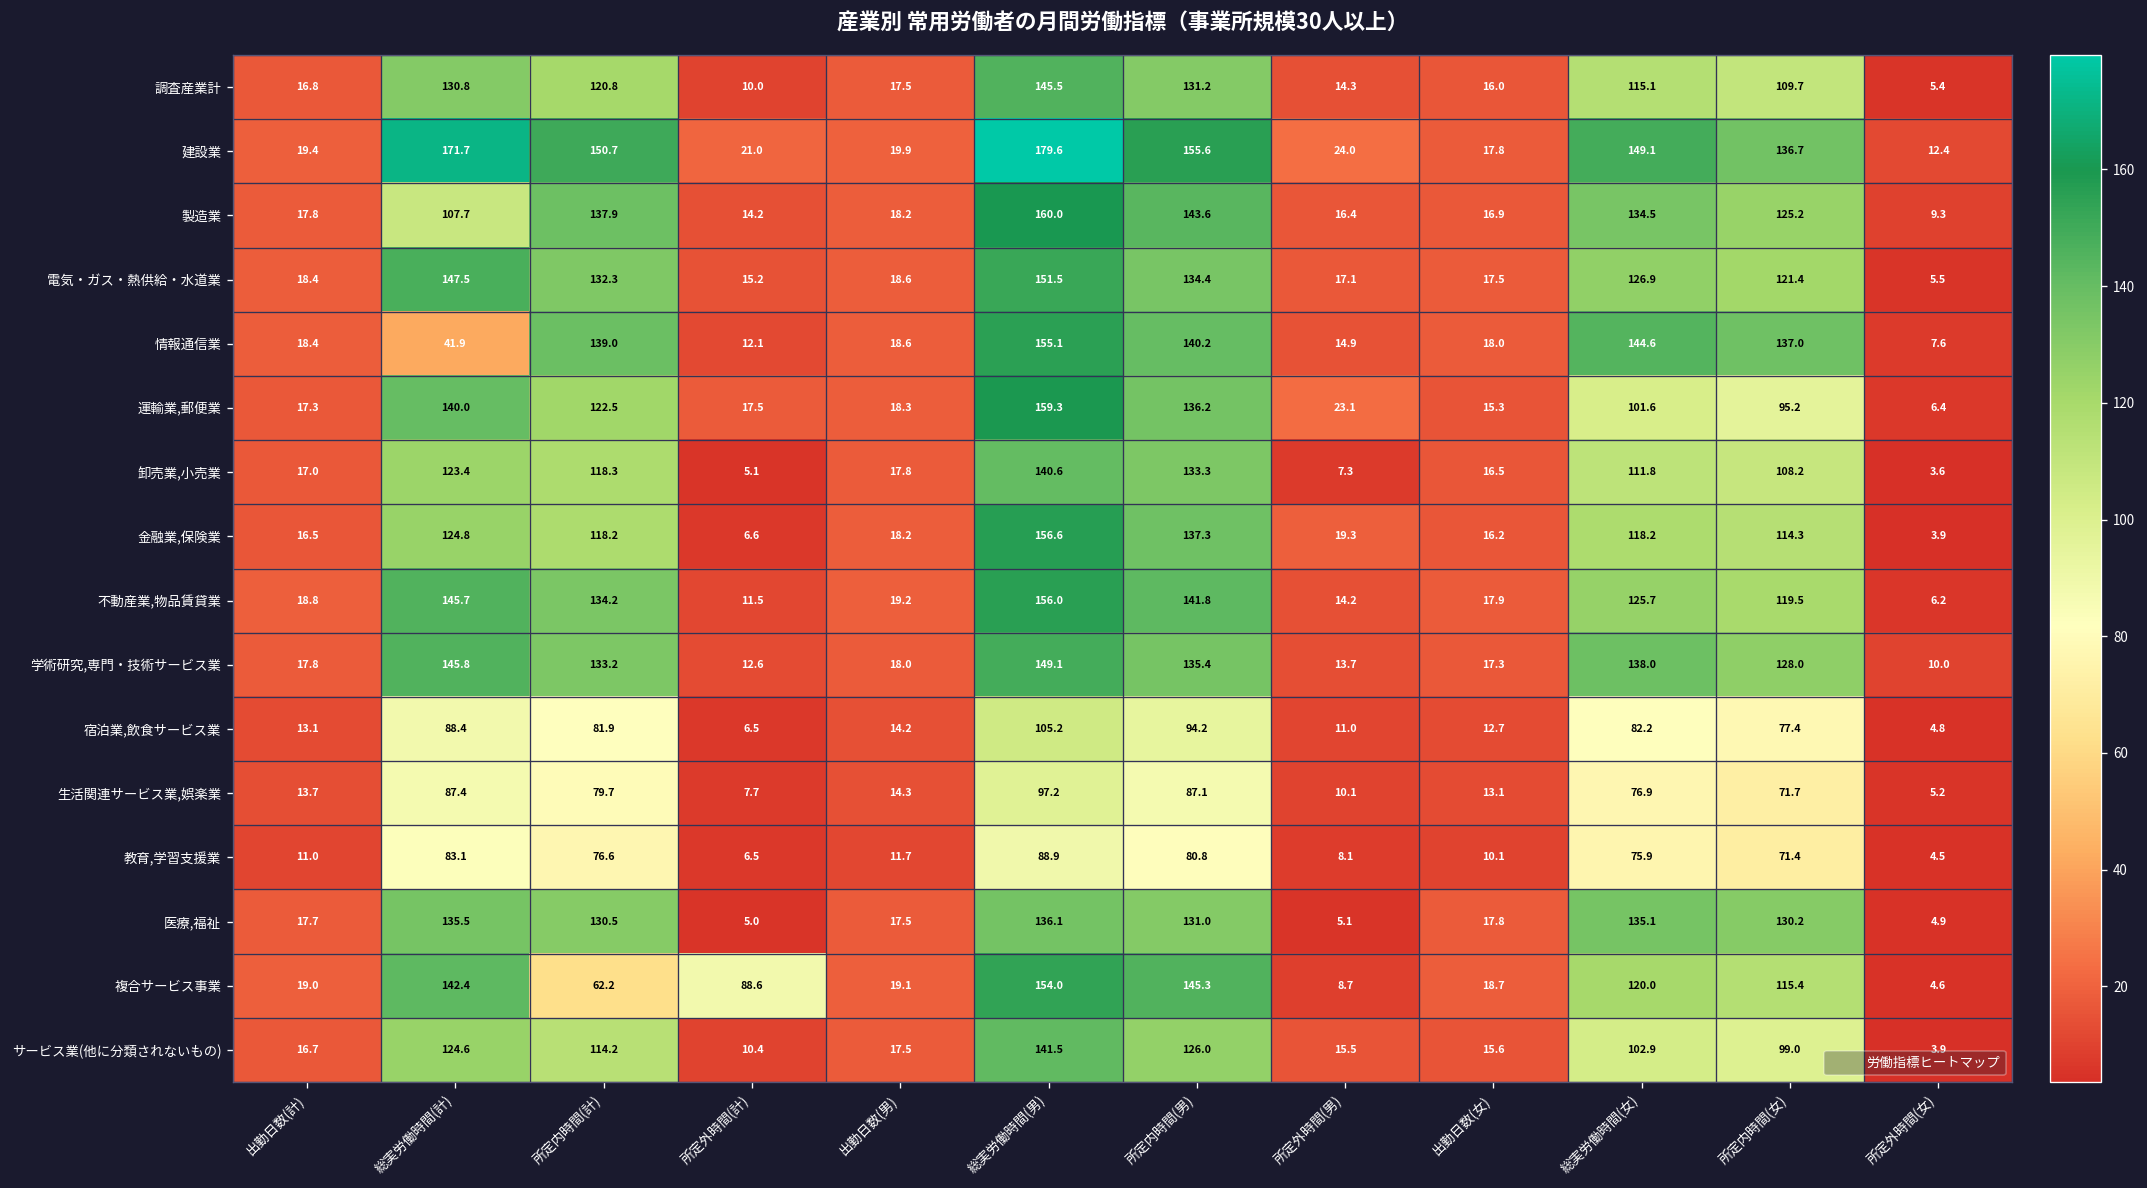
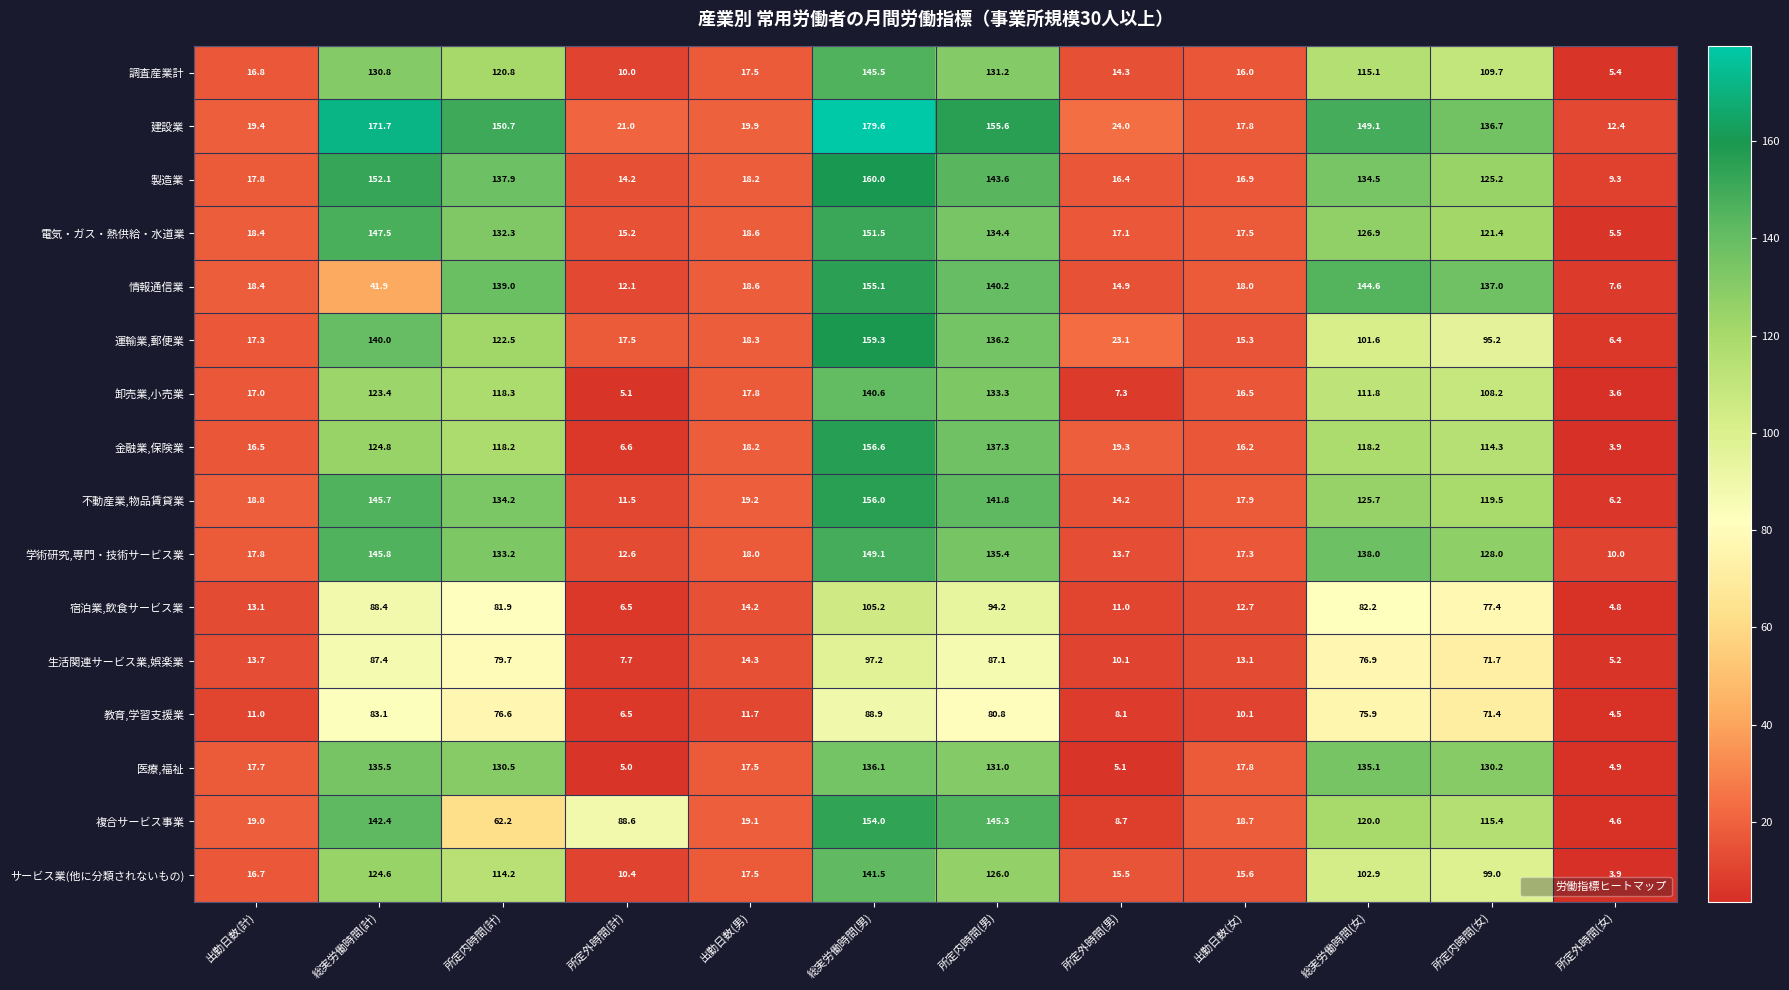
製造業, 総実労働時間(計): 107.7 -> 152.1
